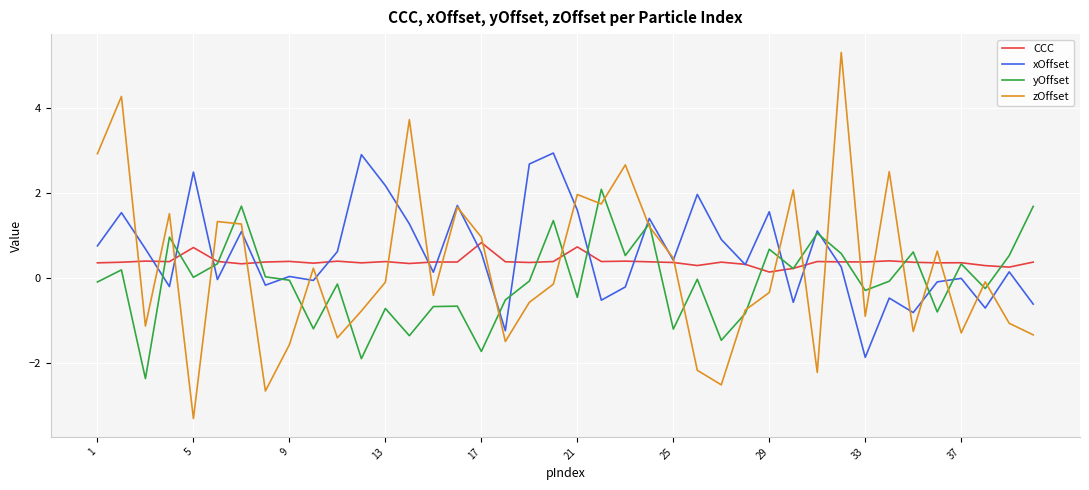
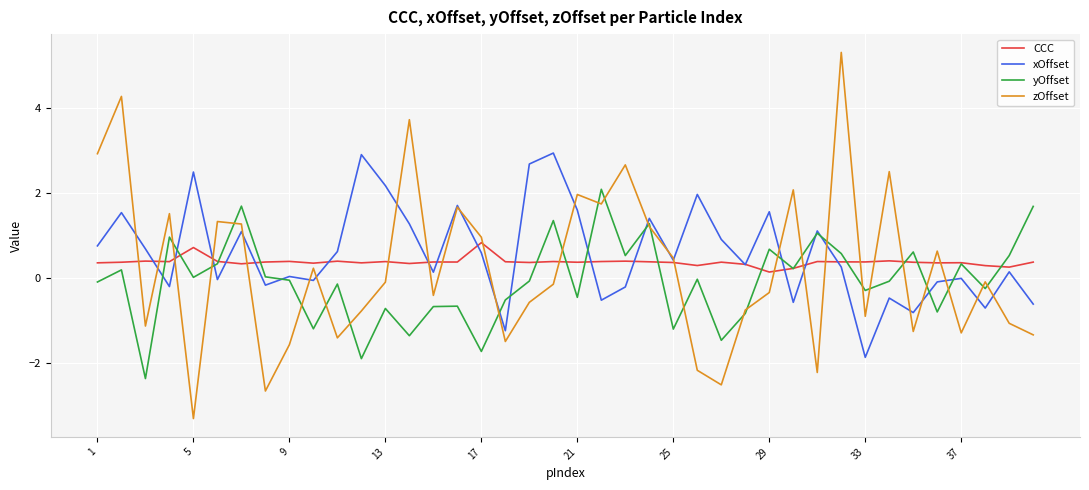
CCC, 21: 0.7 -> 0.4
